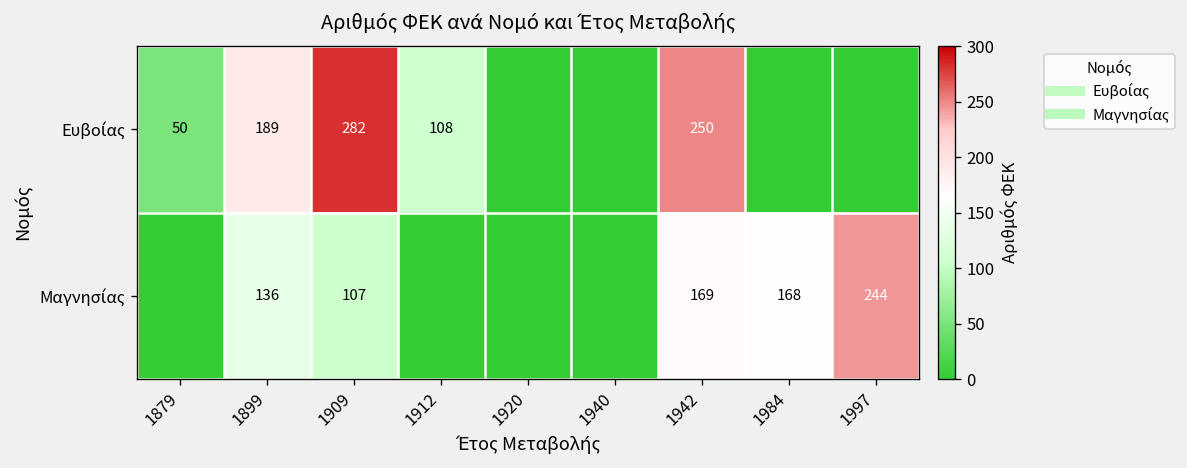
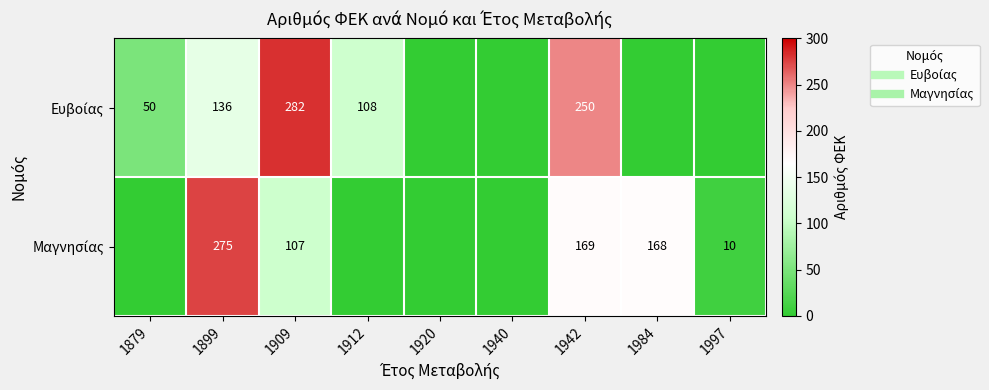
Ευβοίας, 1899: 189 -> 136
Μαγνησίας, 1899: 136 -> 275
Μαγνησίας, 1997: 244 -> 10
